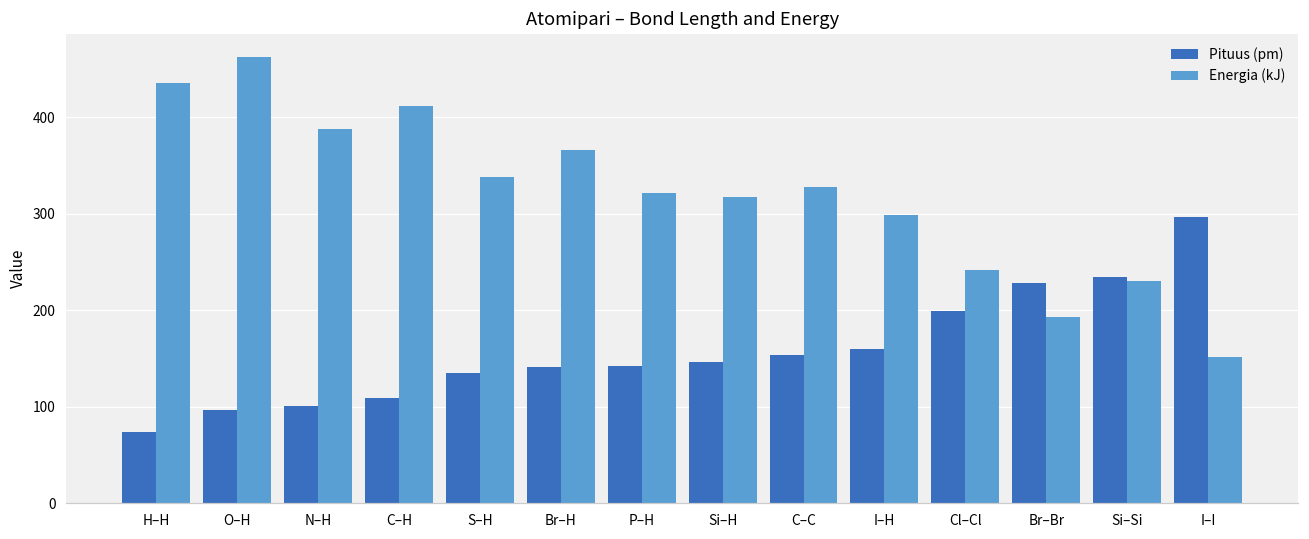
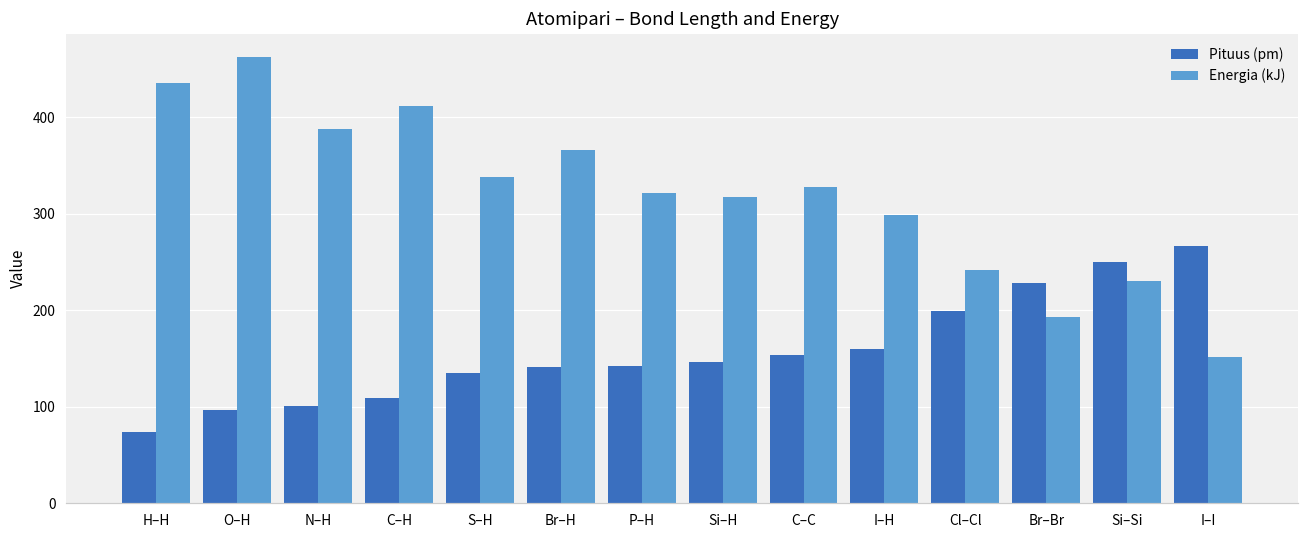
Pituus (pm), Si–Si: 240 -> 250
Pituus (pm), I–I: 300 -> 270
